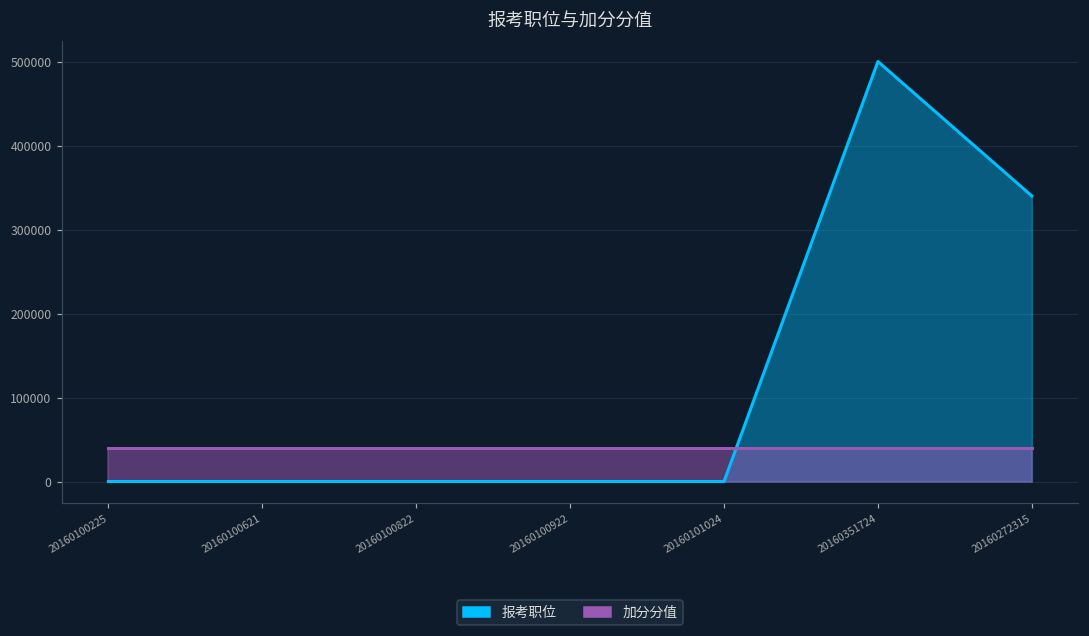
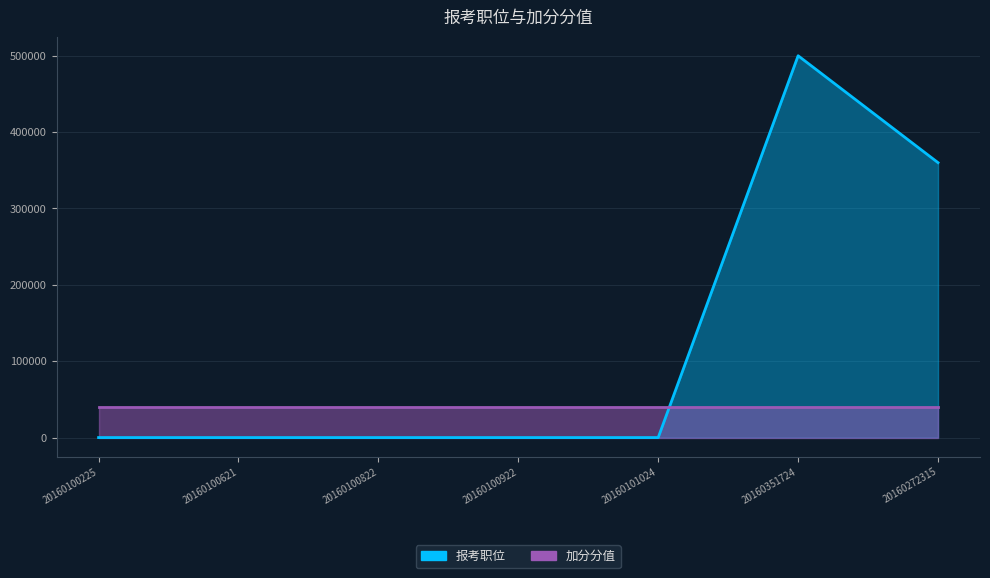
报考职位, 20160272315: 340000 -> 360000
